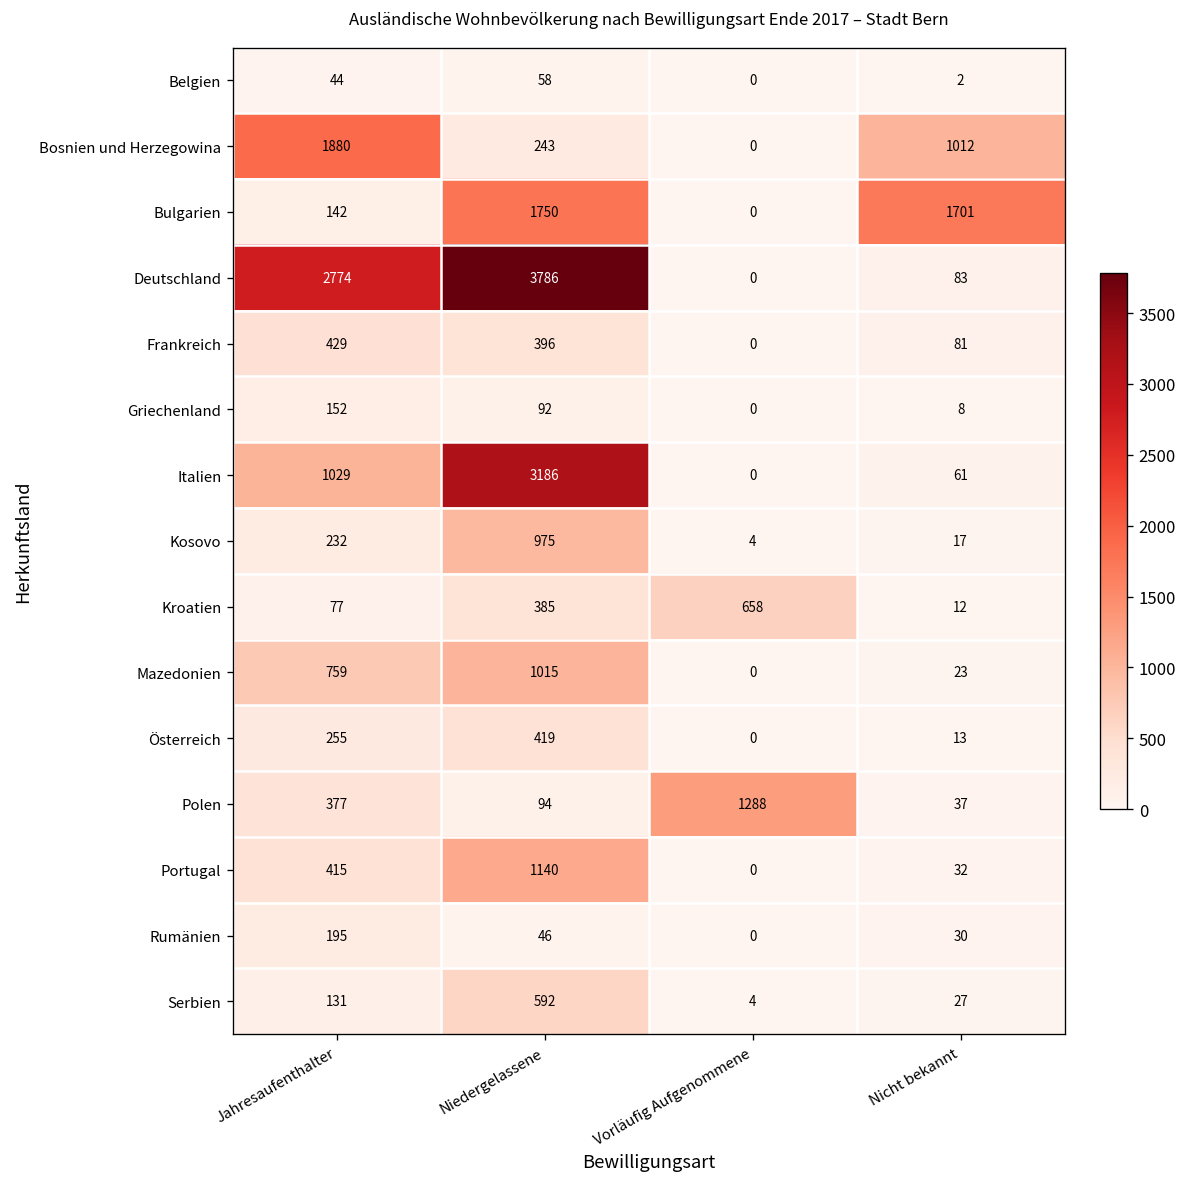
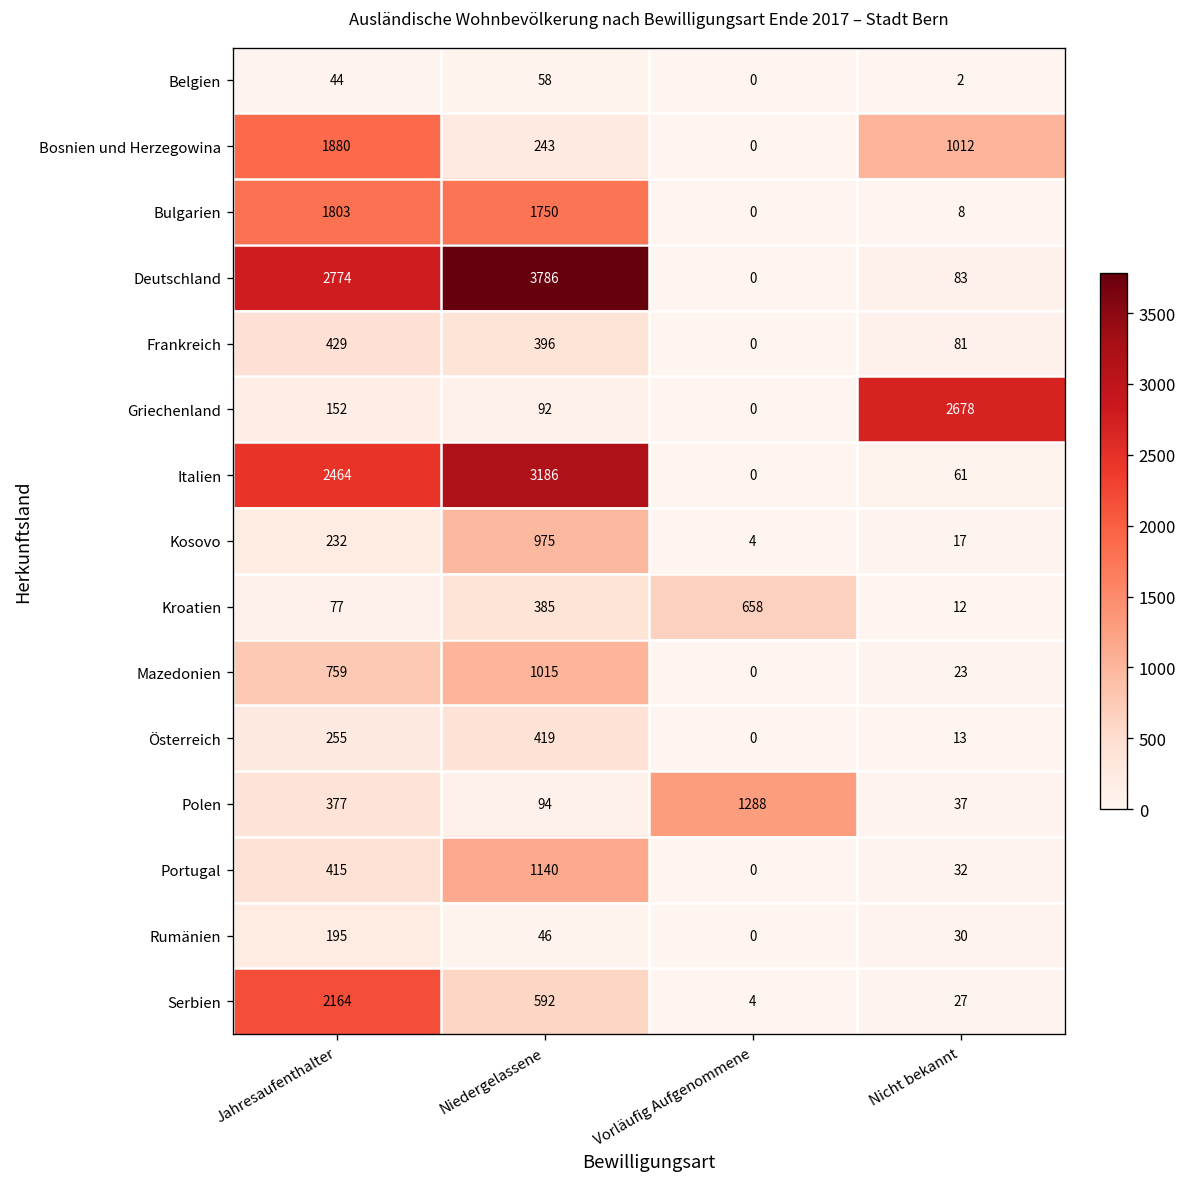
Bulgarien, Jahresaufenthalter: 142 -> 1803
Bulgarien, Nicht bekannt: 1701 -> 8
Griechenland, Nicht bekannt: 8 -> 2678
Italien, Jahresaufenthalter: 1029 -> 2464
Serbien, Jahresaufenthalter: 131 -> 2164
